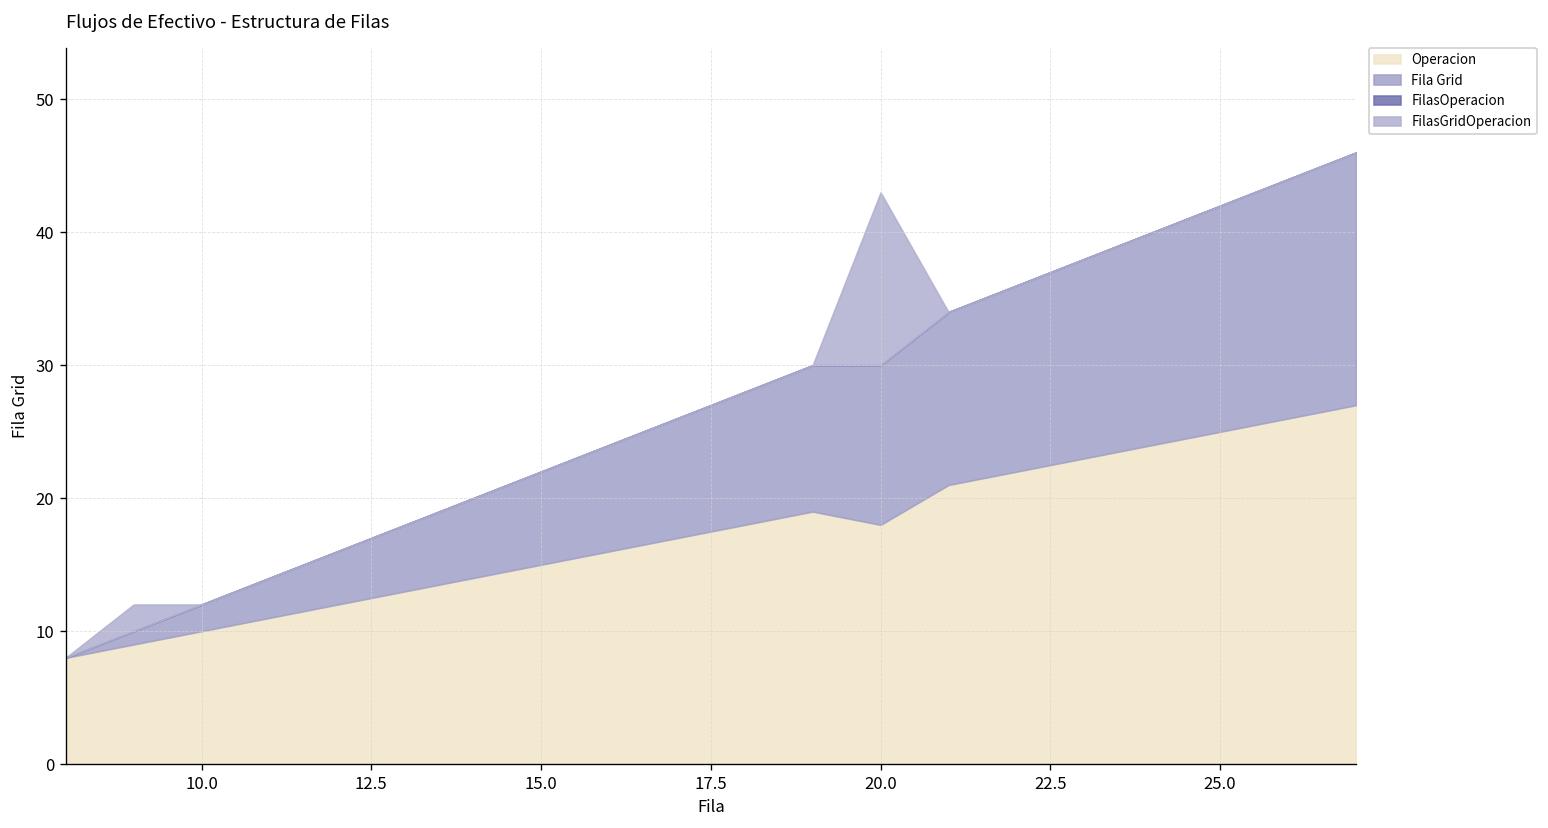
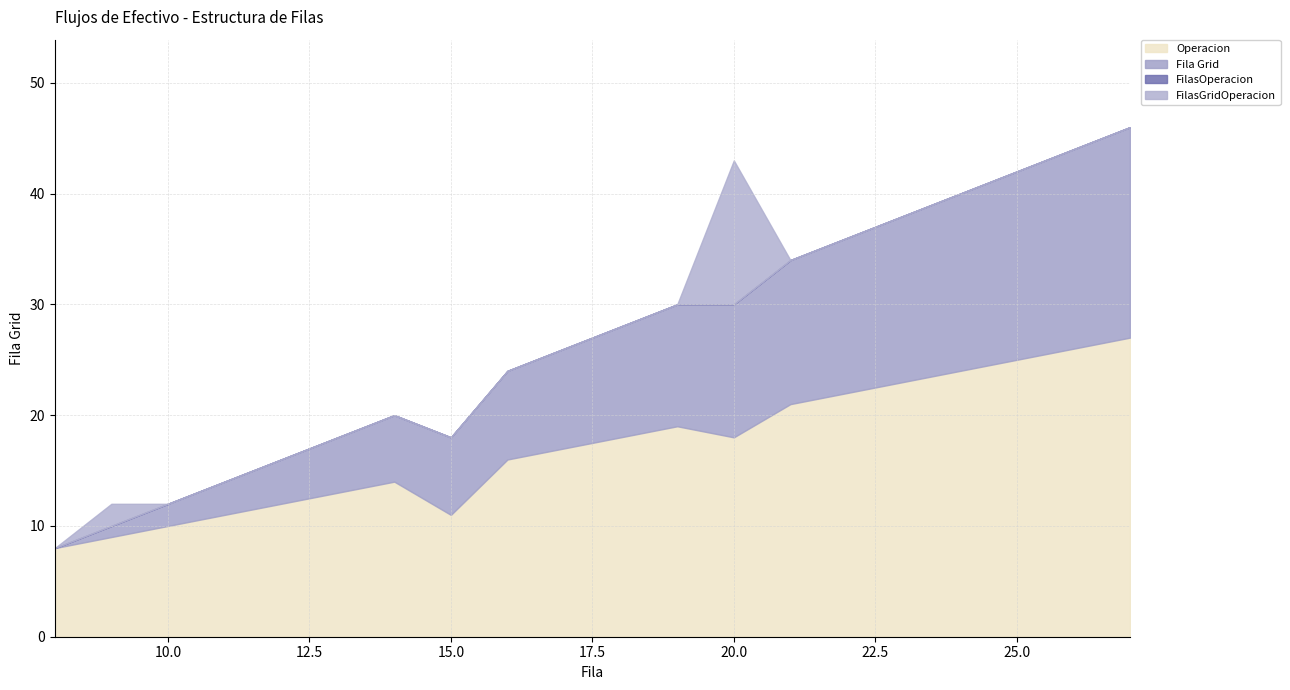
Operacion, 15.0: 15 -> 11
